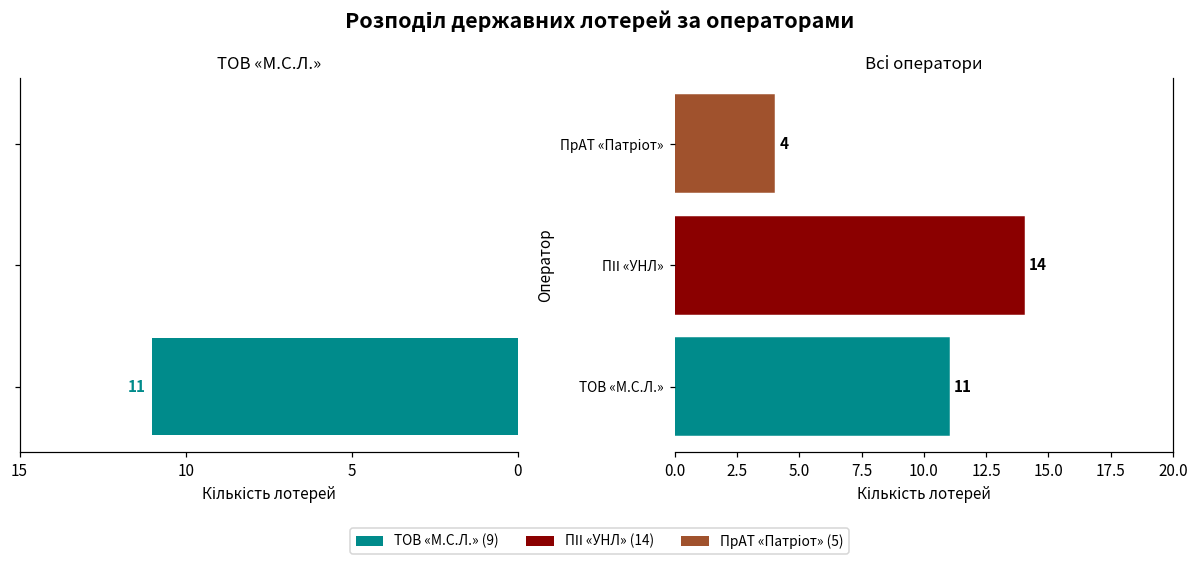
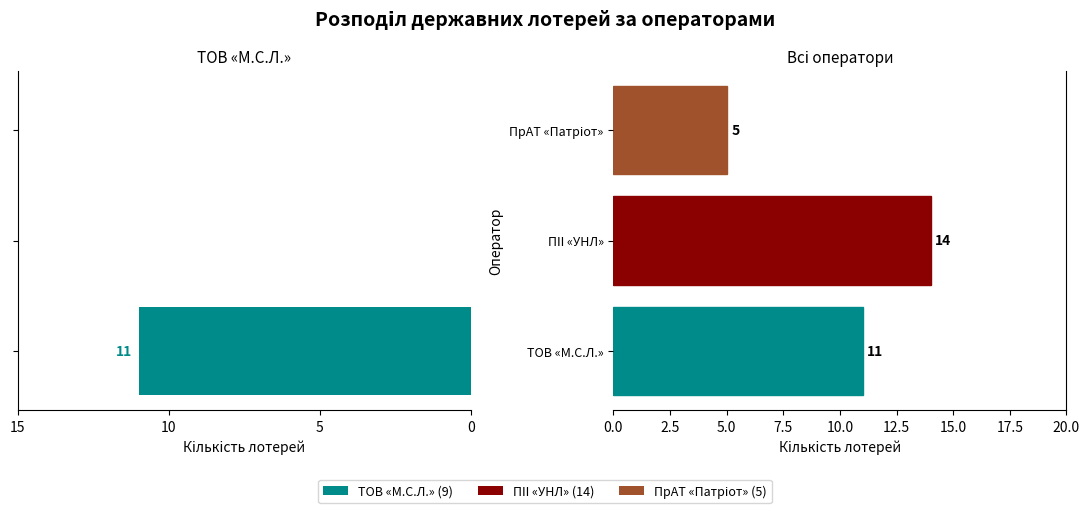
Всі оператори, ПрАТ «Патріот»: 4 -> 5
